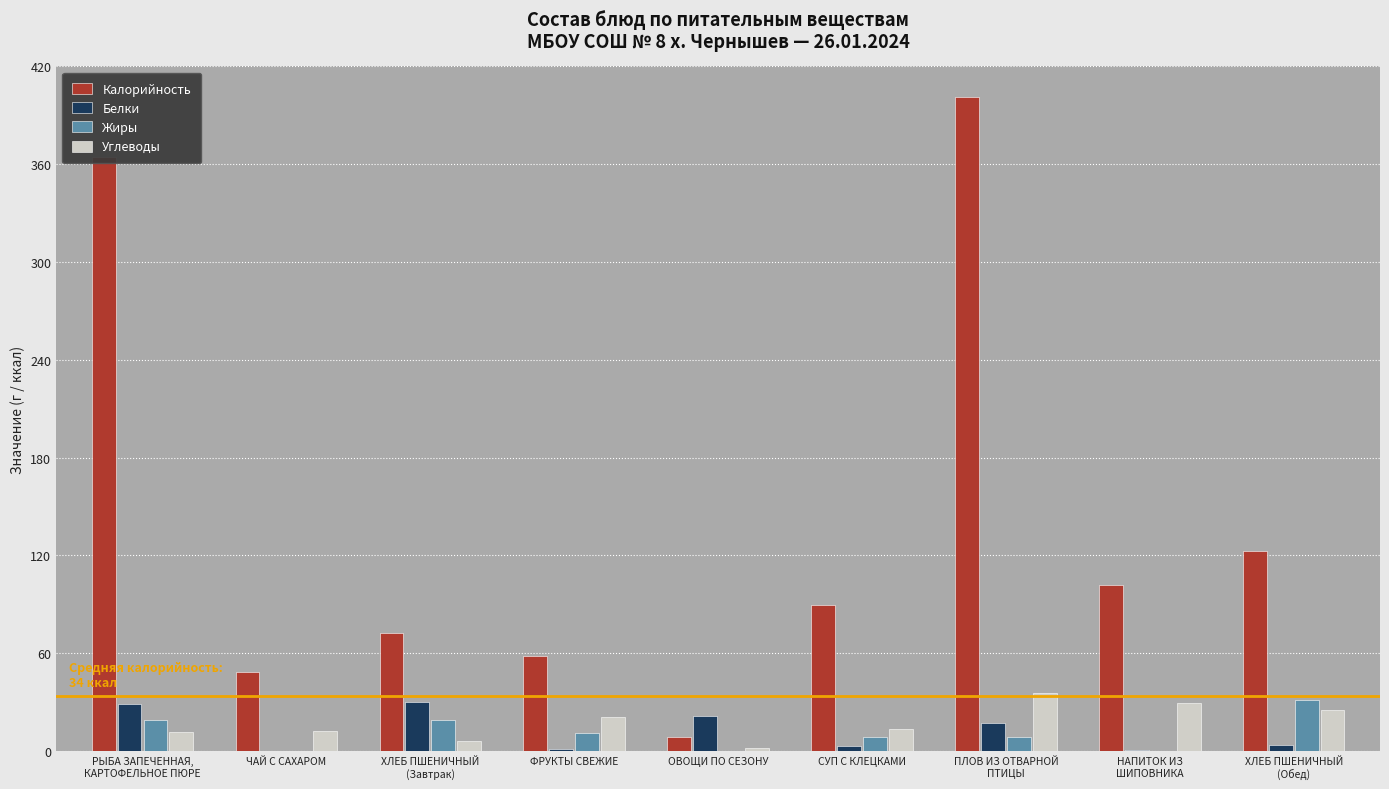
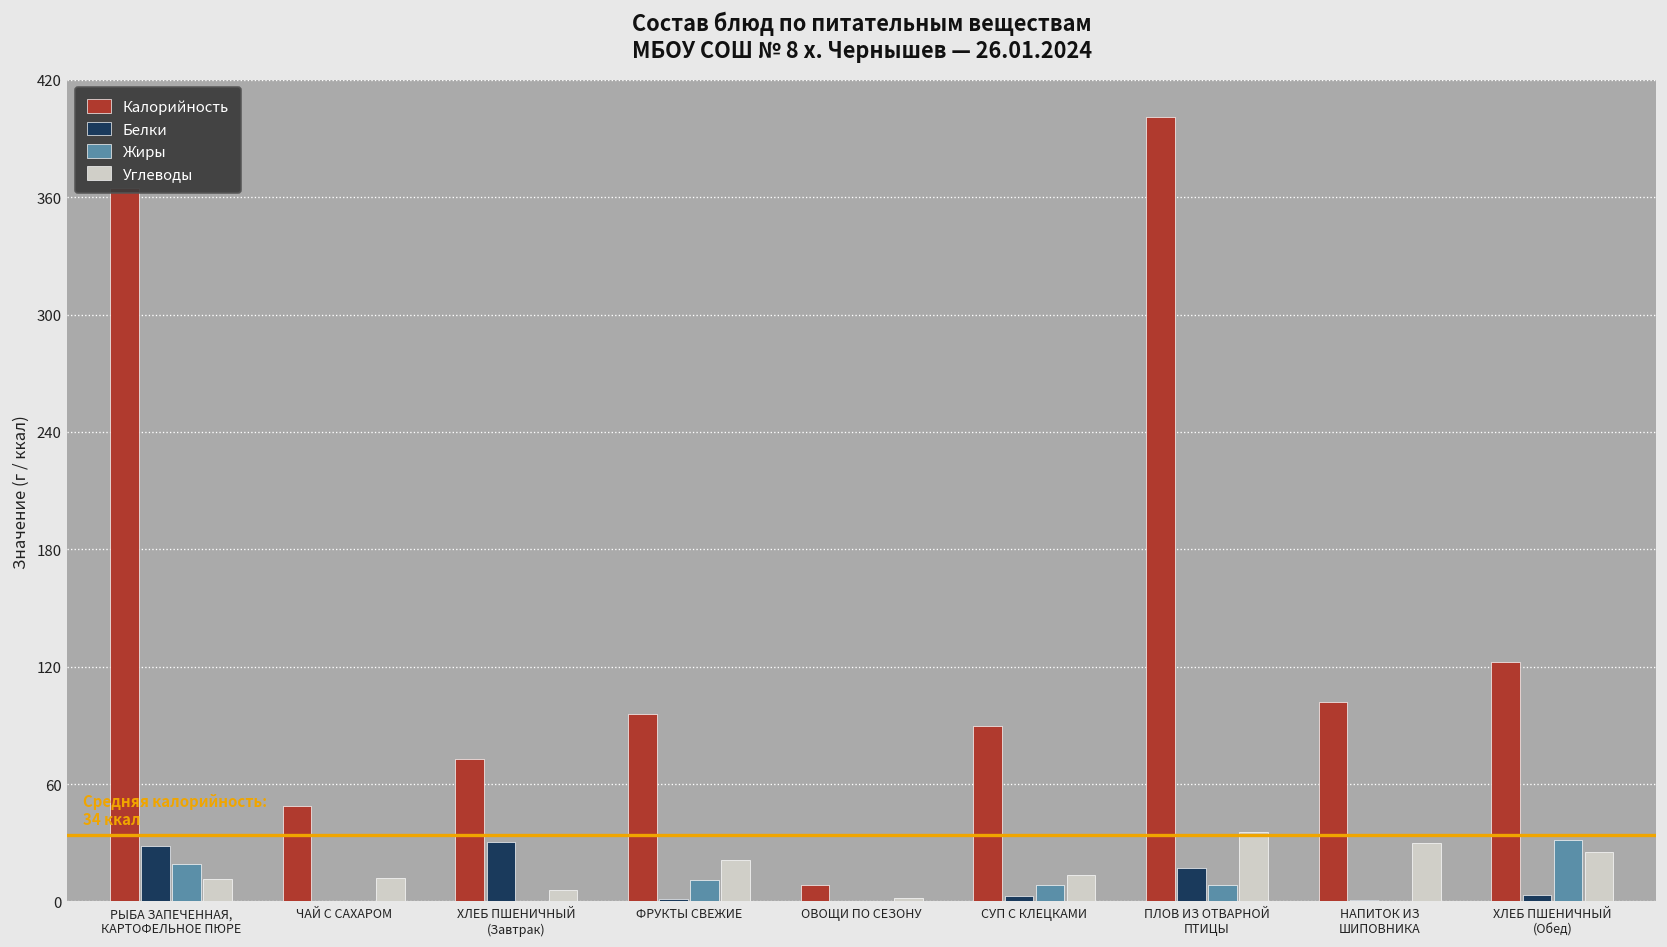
Жиры, ХЛЕБ ПШЕНИЧНЫЙ (Завтрак): 19 -> 0
Калорийность, ФРУКТЫ СВЕЖИЕ: 58 -> 96
Белки, ОВОЩИ ПО СЕЗОНУ: 21 -> 0
